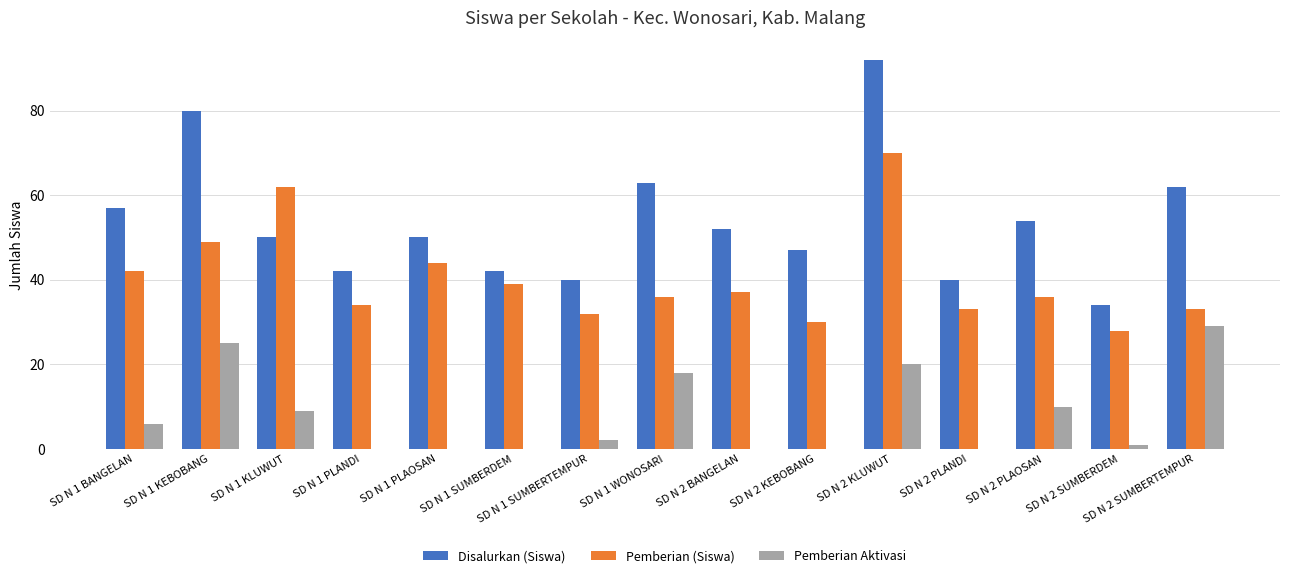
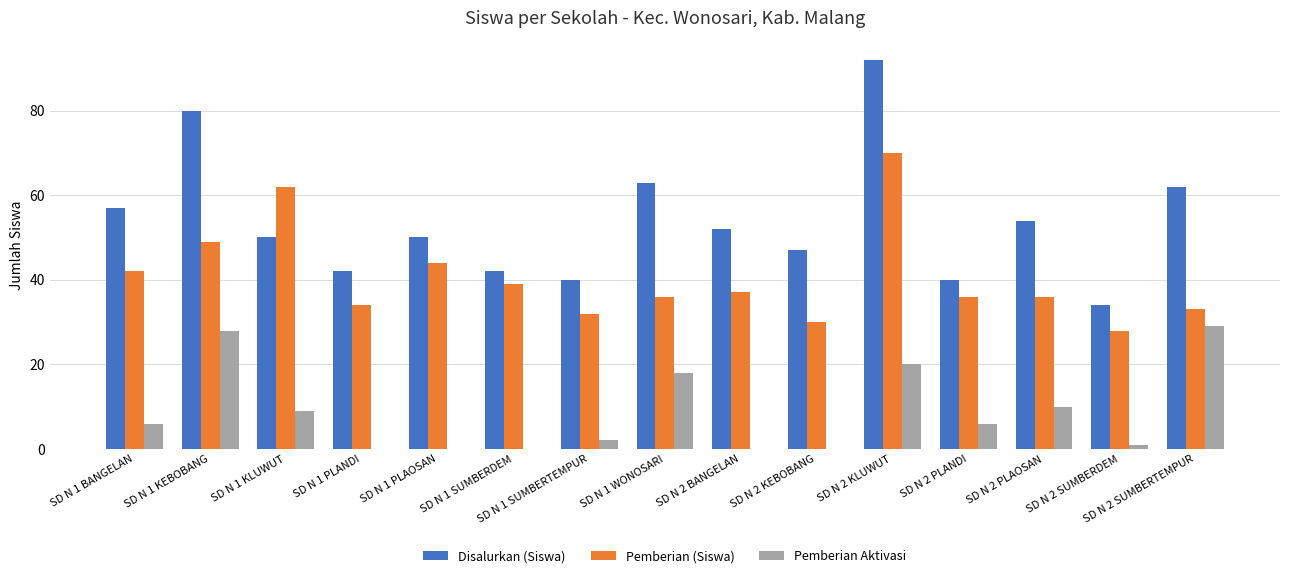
Pemberian Aktivasi, SD N 1 KEBOBANG: 25 -> 28
Pemberian (Siswa), SD N 2 PLANDI: 33 -> 36
Pemberian Aktivasi, SD N 2 PLANDI: 0 -> 6
